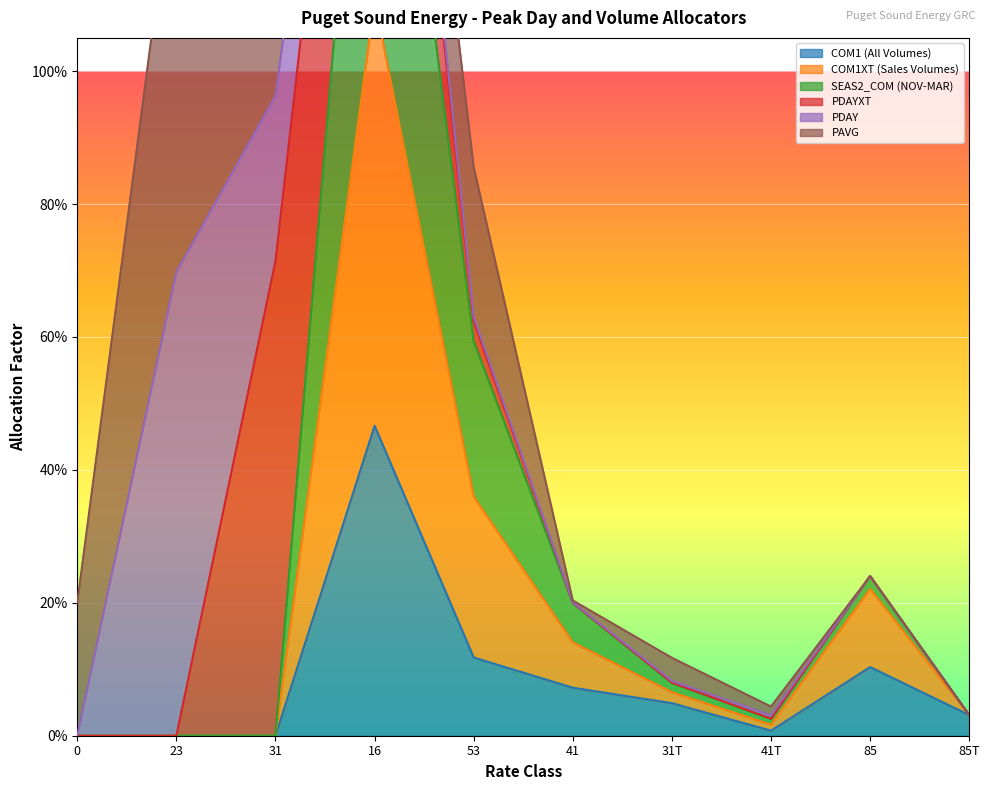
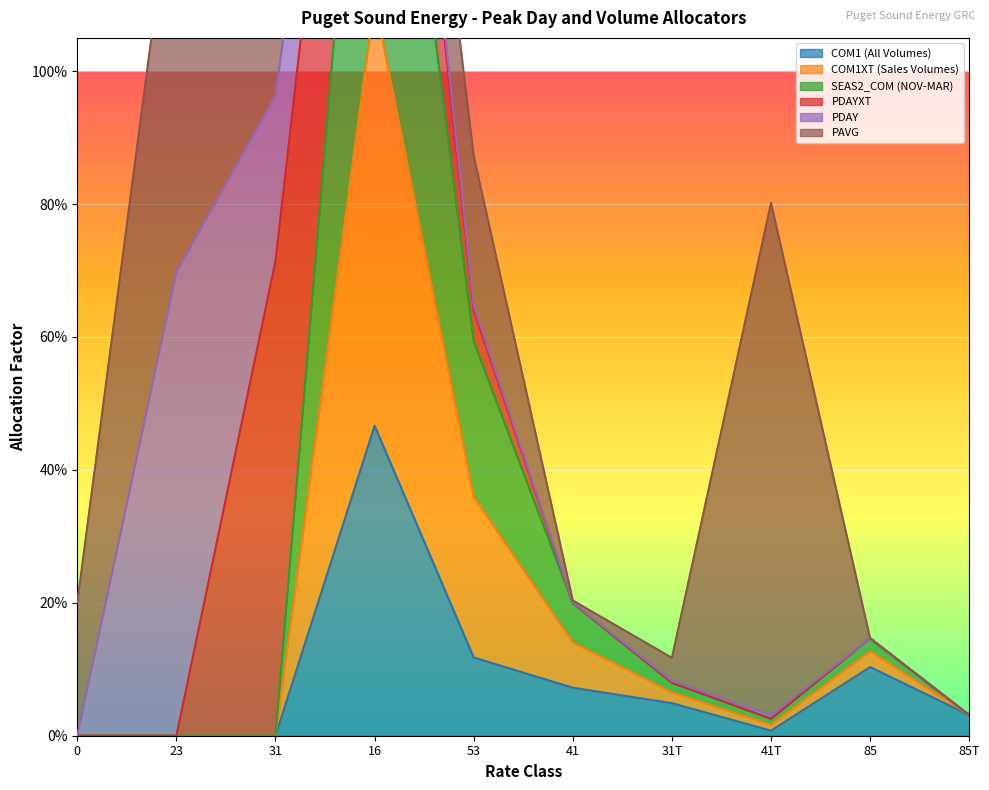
PDAYXT, 53: 3% -> 5%
PAVG, 41T: 1% -> 77%
COM1XT (Sales Volumes), 85: 12% -> 2%
